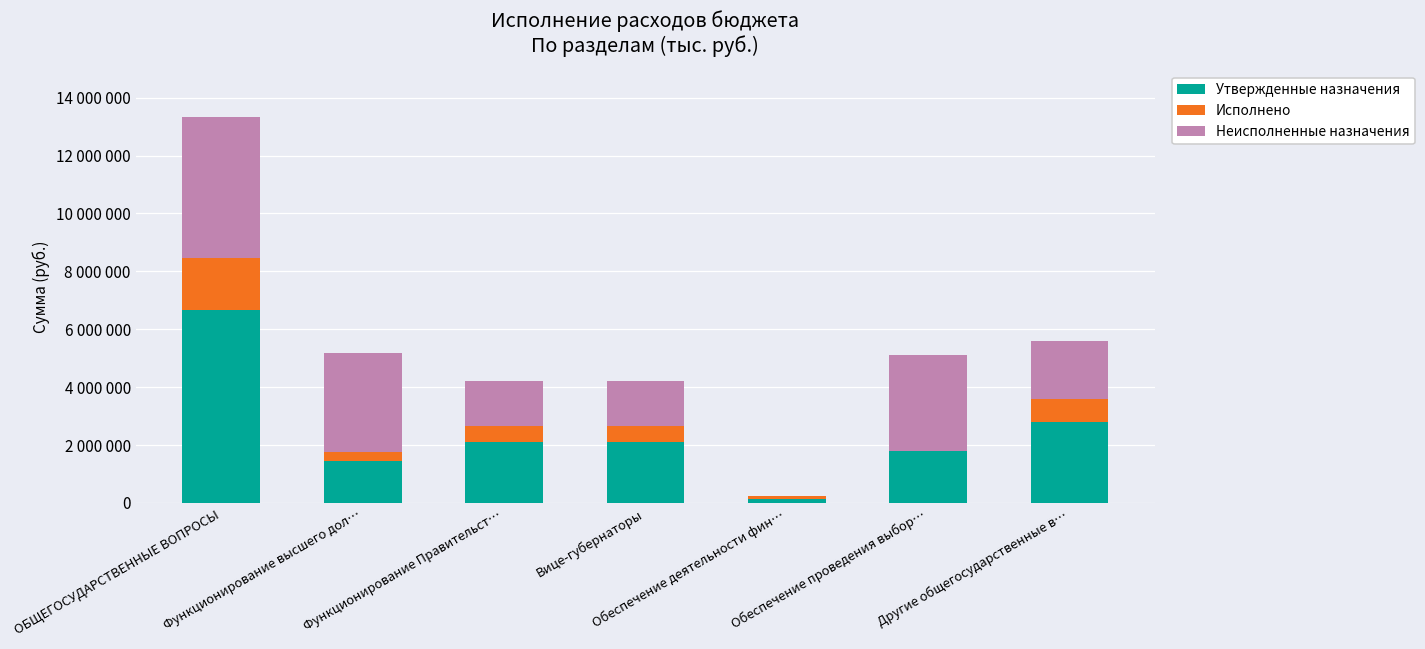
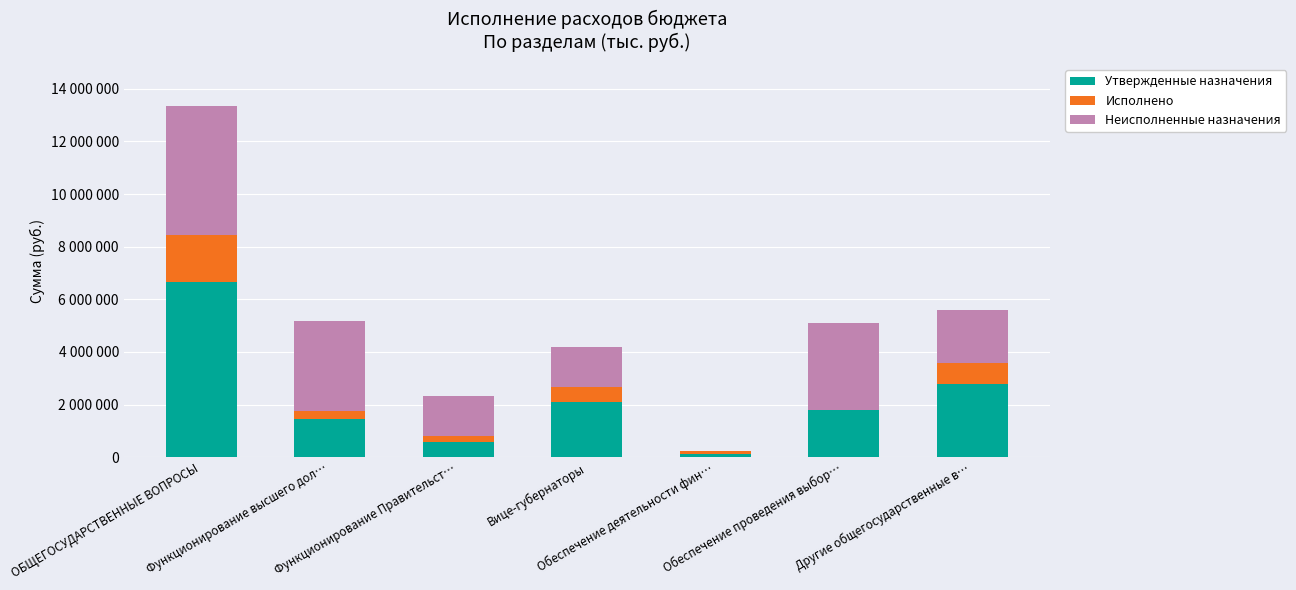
Утвержденные назначения, Функционирование Правительст…: 2100000 -> 600000
Исполнено, Функционирование Правительст…: 600000 -> 200000
